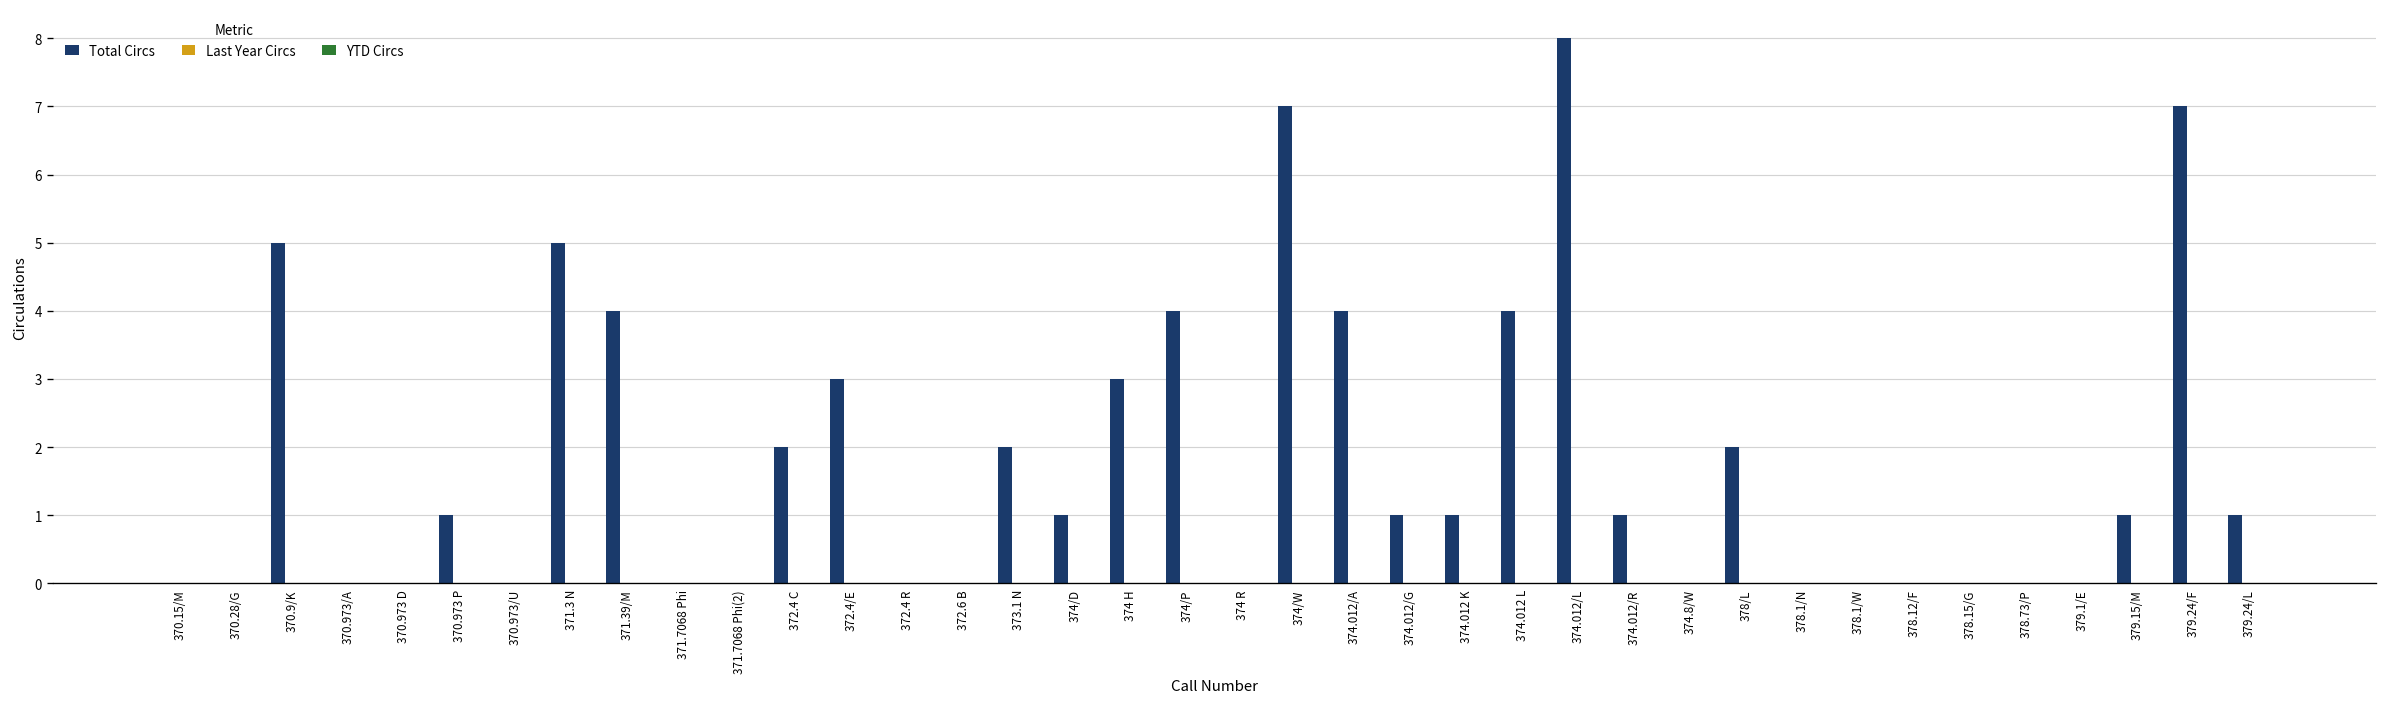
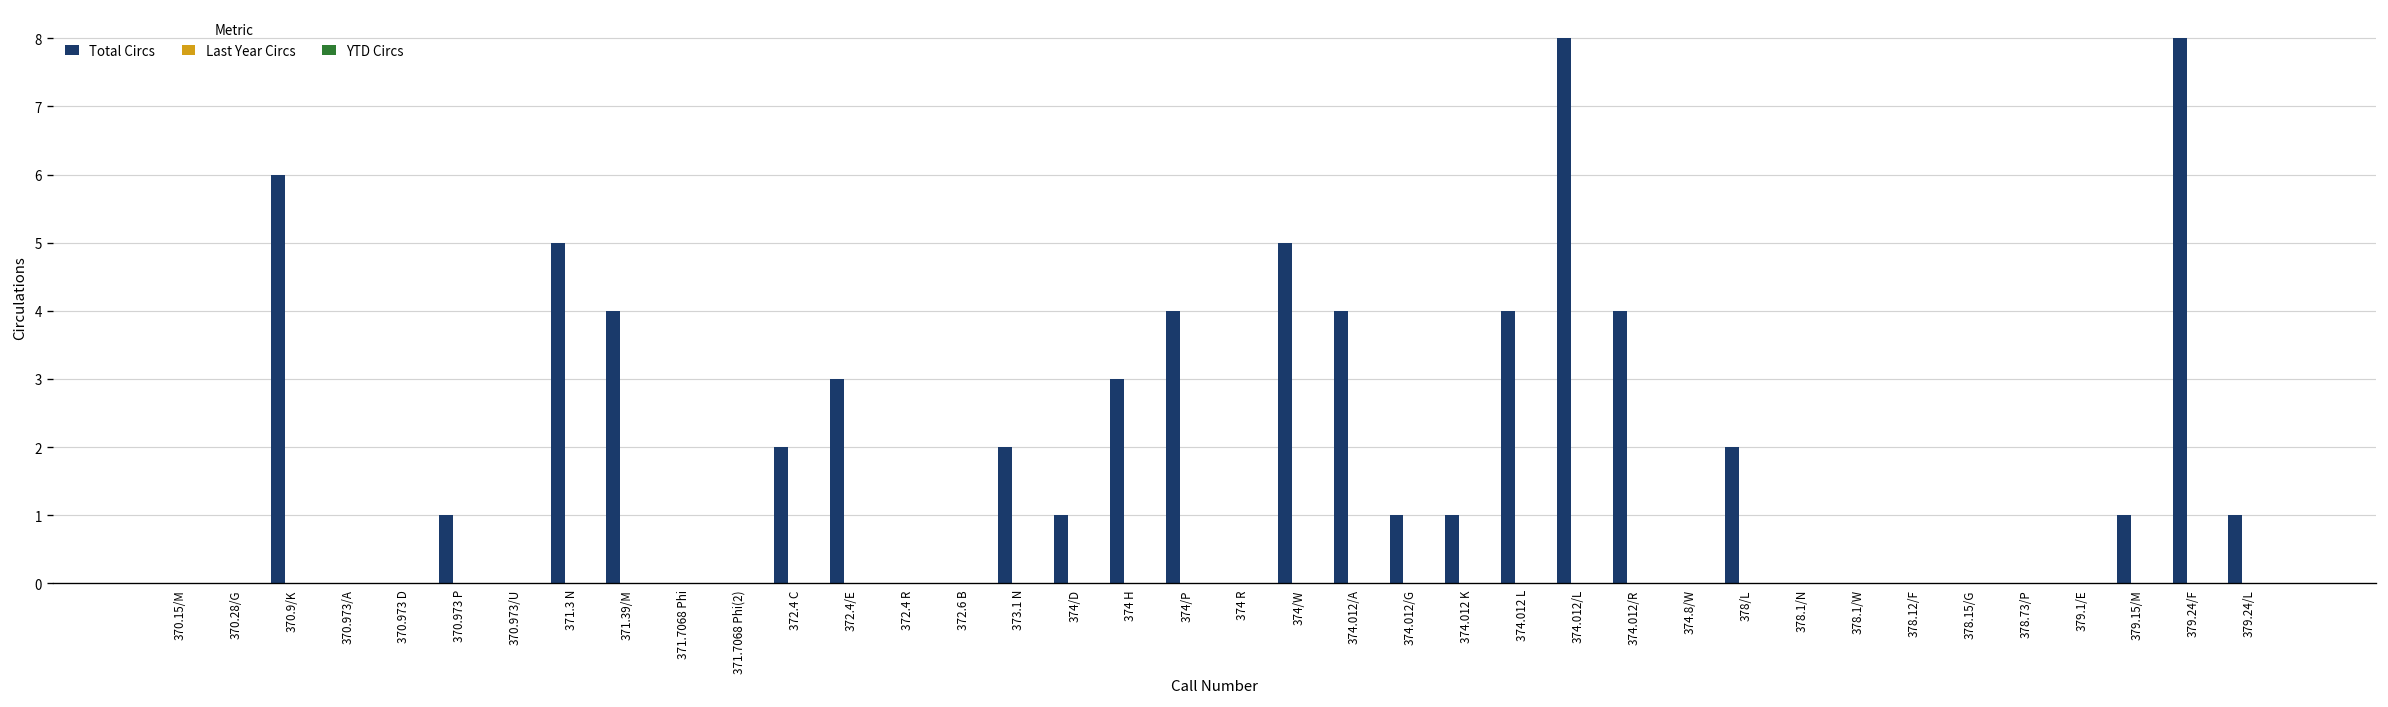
Total Circs, 370.9/K: 5 -> 6
Total Circs, 374/W: 7 -> 5
Total Circs, 374.012/R: 1 -> 4
Total Circs, 379.24/F: 7 -> 8
